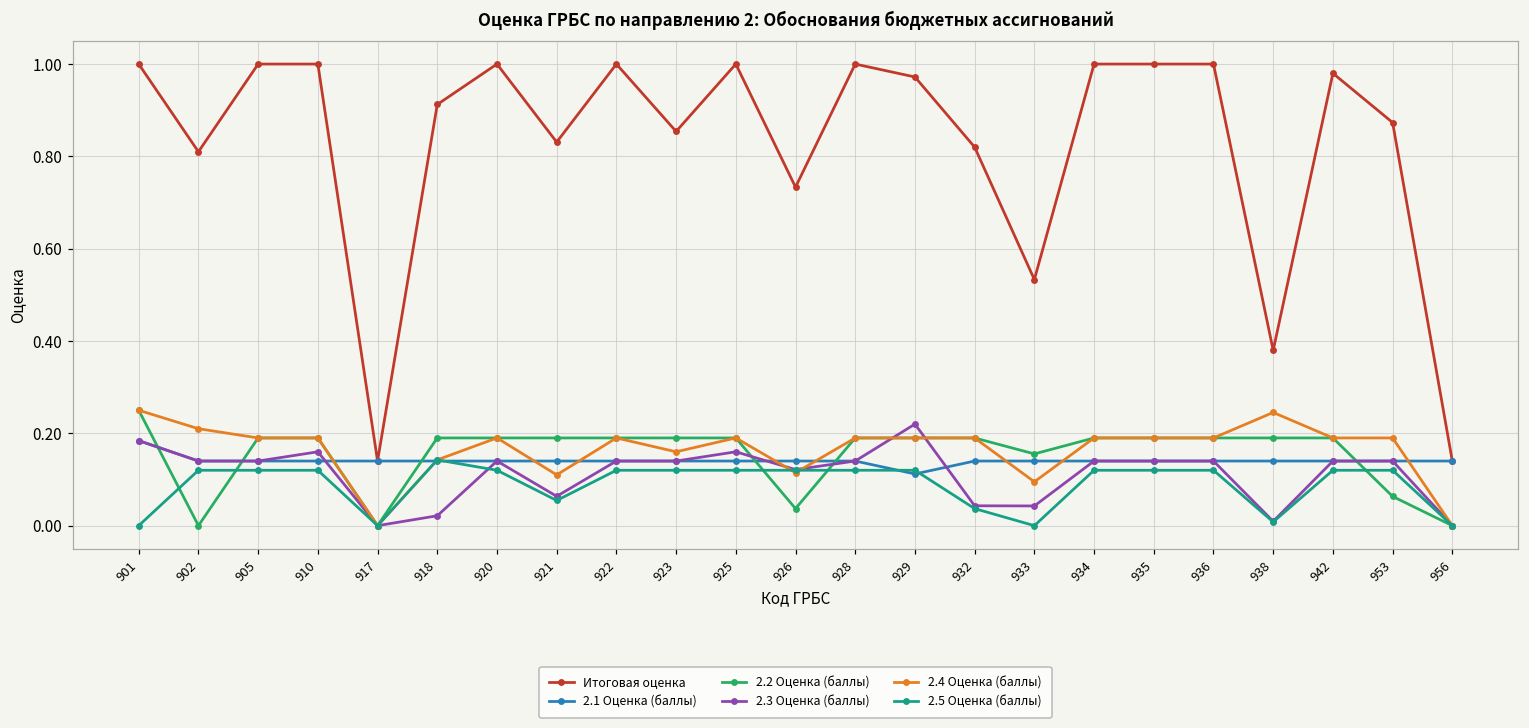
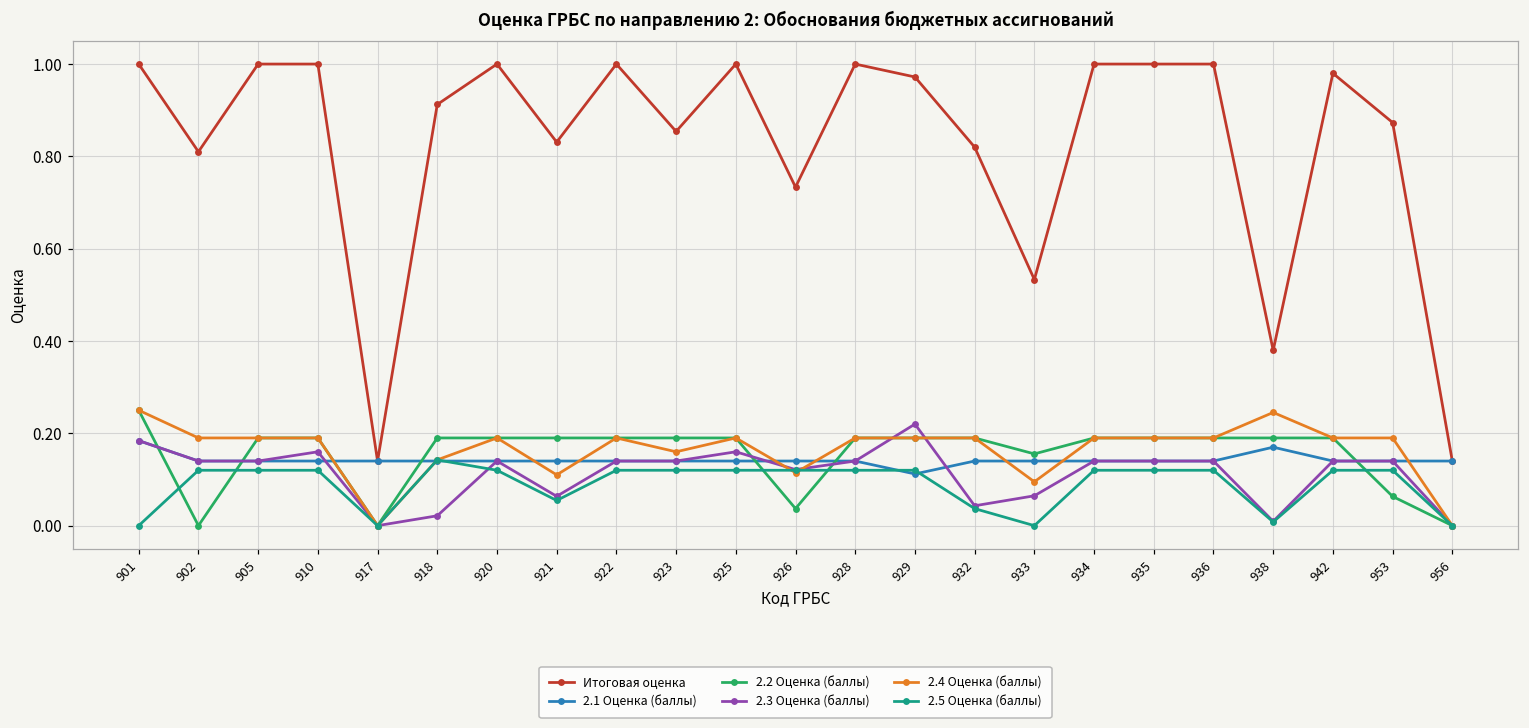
2.4 Оценка (баллы), 902: 0.21 -> 0.19
2.3 Оценка (баллы), 933: 0.04 -> 0.06
2.1 Оценка (баллы), 938: 0.14 -> 0.17
